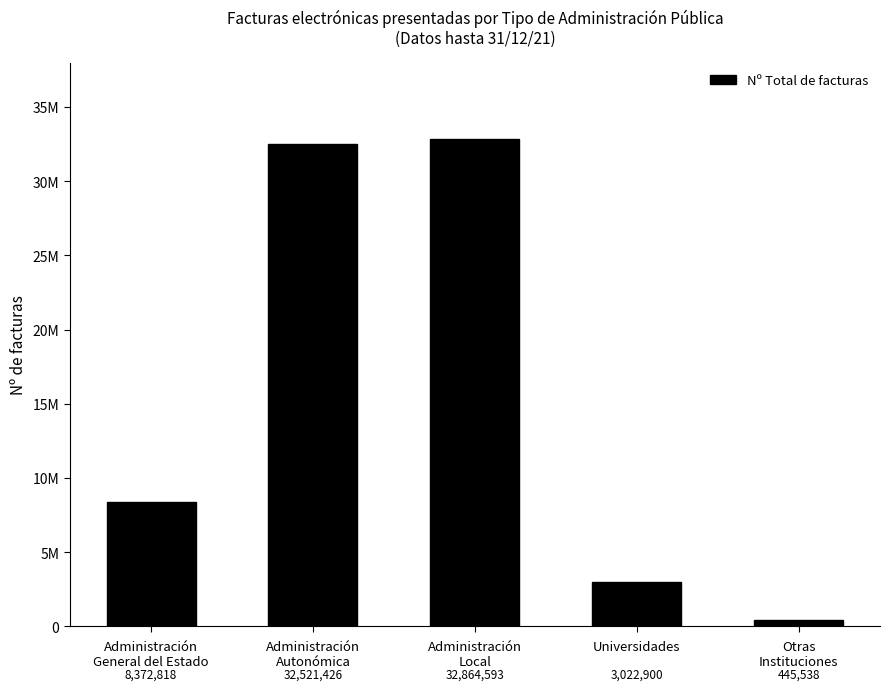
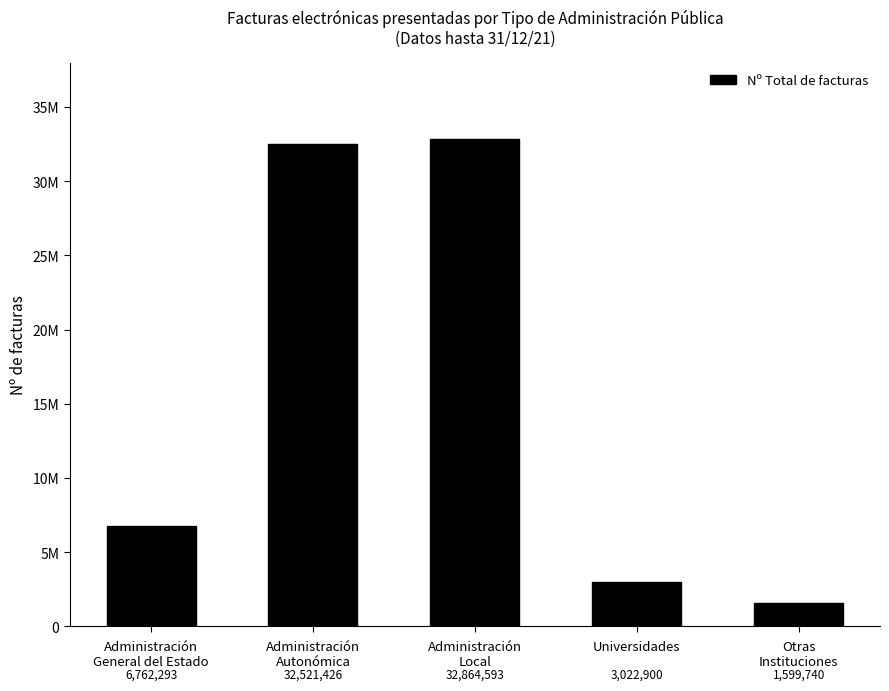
Administración General del Estado: 8,372,818 -> 6,762,293
Otras Instituciones: 445,538 -> 1,599,740
